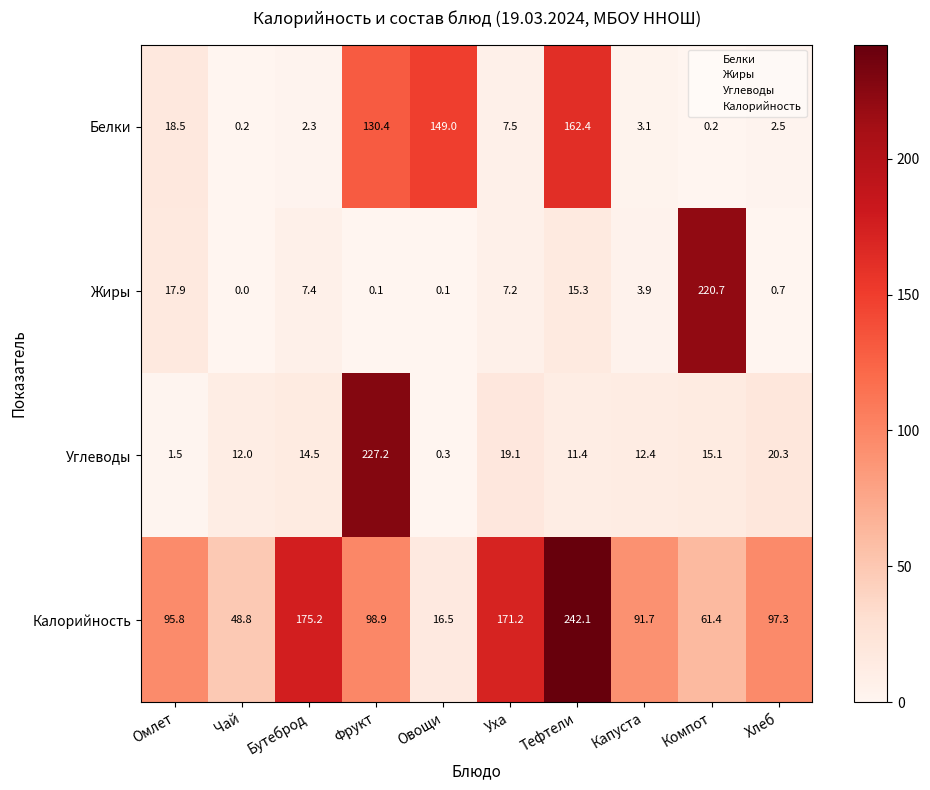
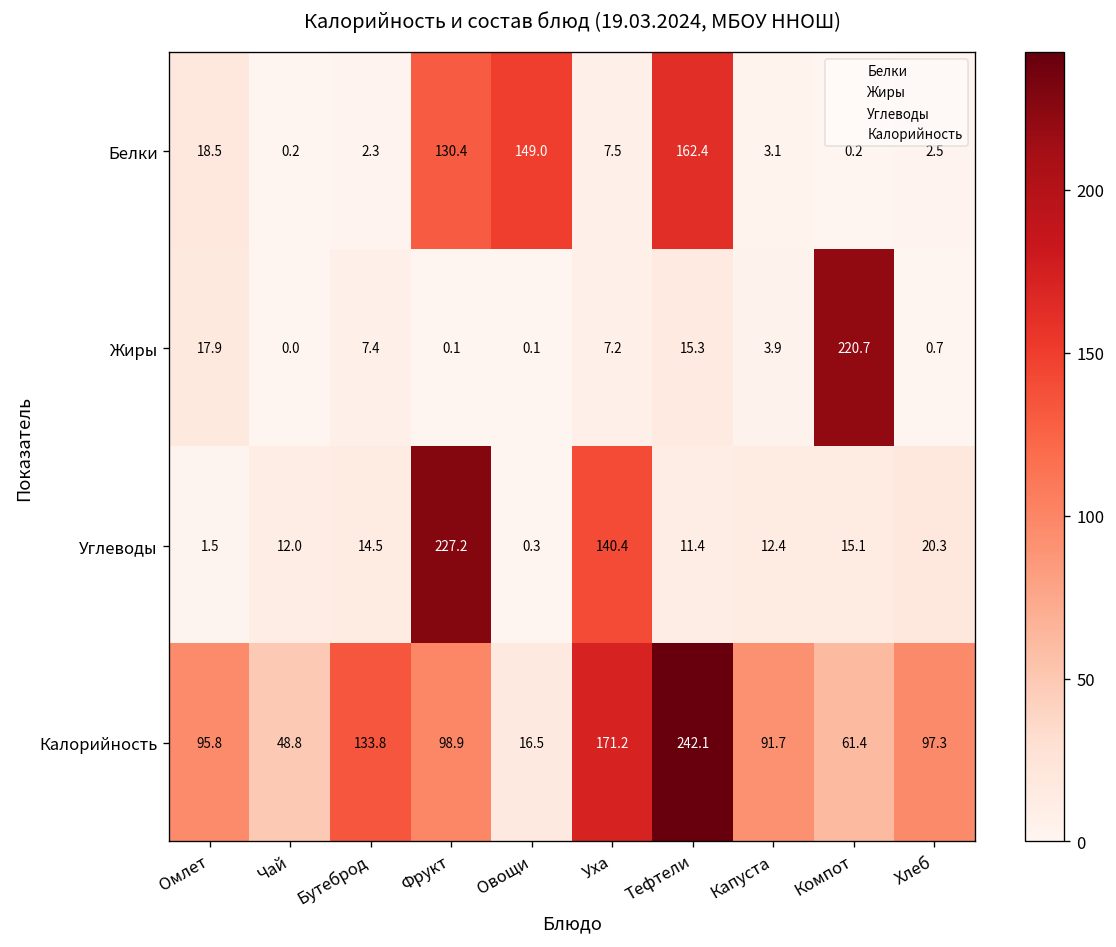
Углеводы, Уха: 19.1 -> 140.4
Калорийность, Бутеброд: 175.2 -> 133.8
